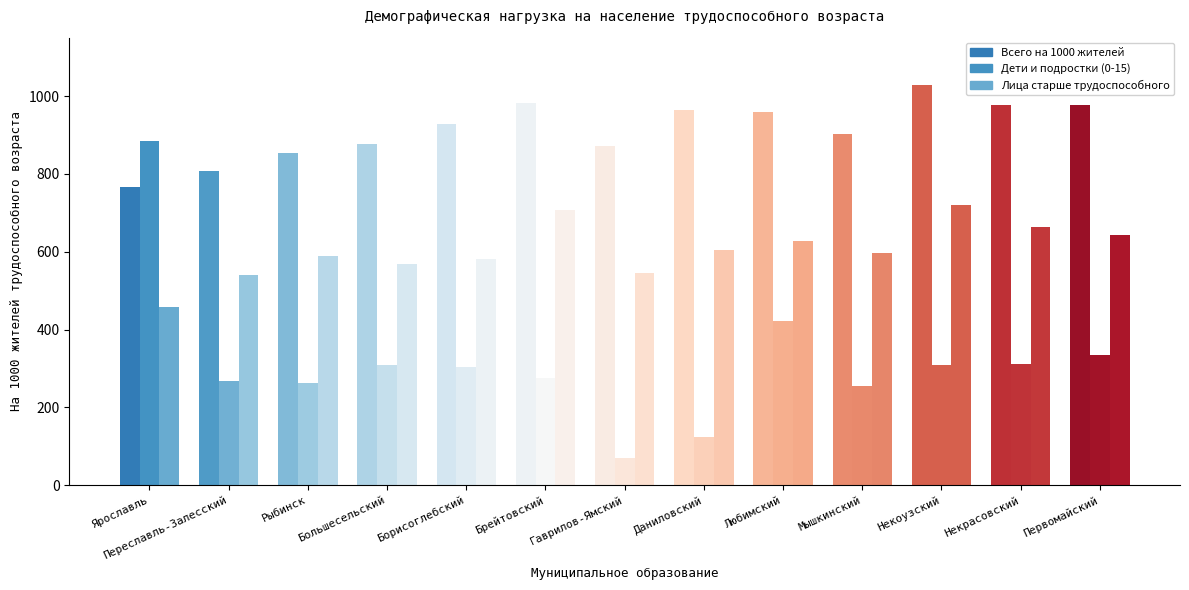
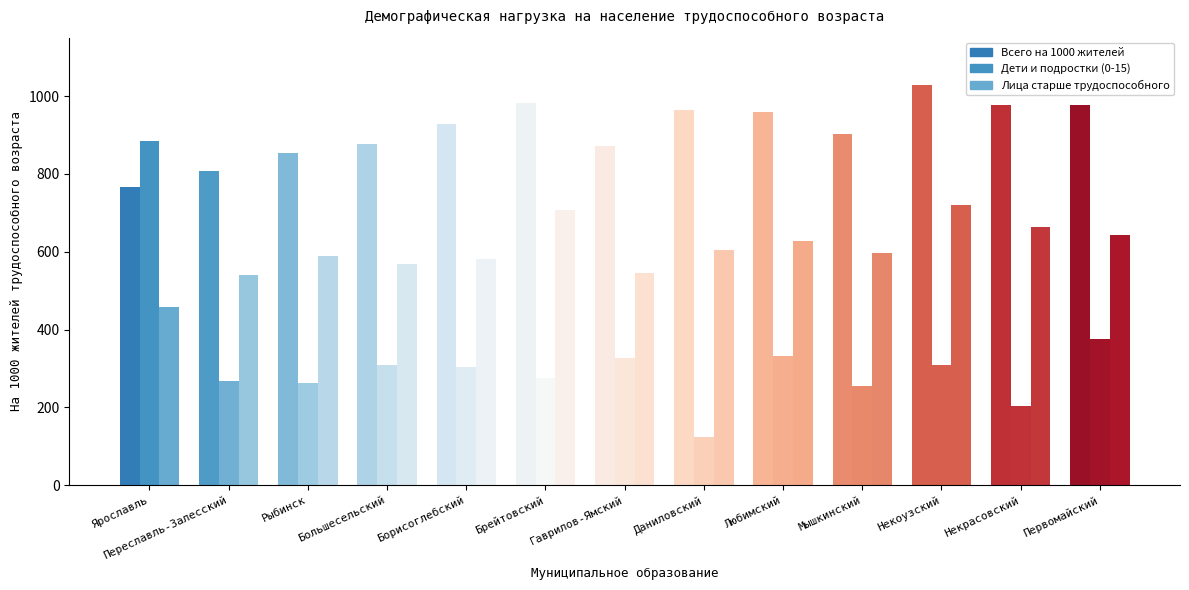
Гаврилов-Ямский: 70 -> 330
Любимский: 420 -> 330
Некрасовский: 310 -> 200
Первомайский: 340 -> 380
